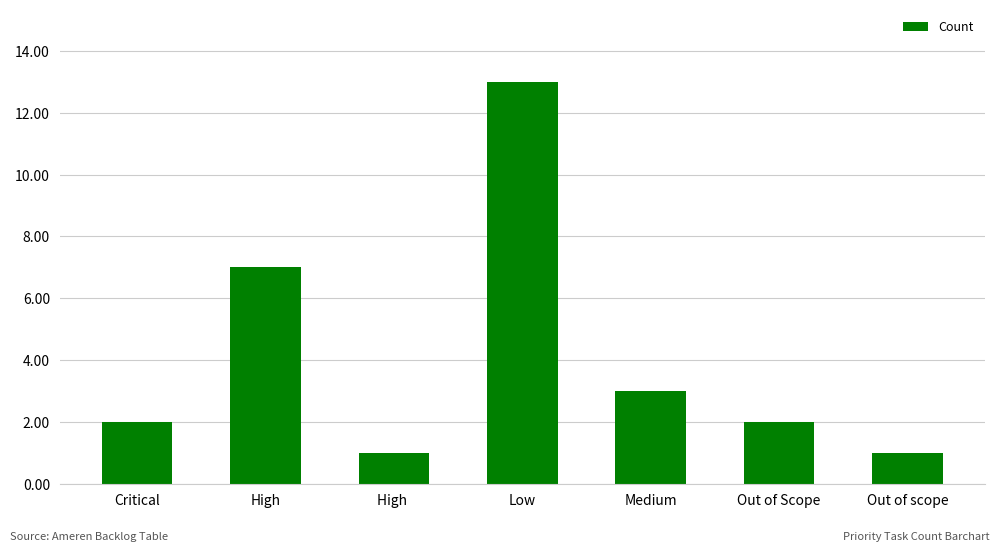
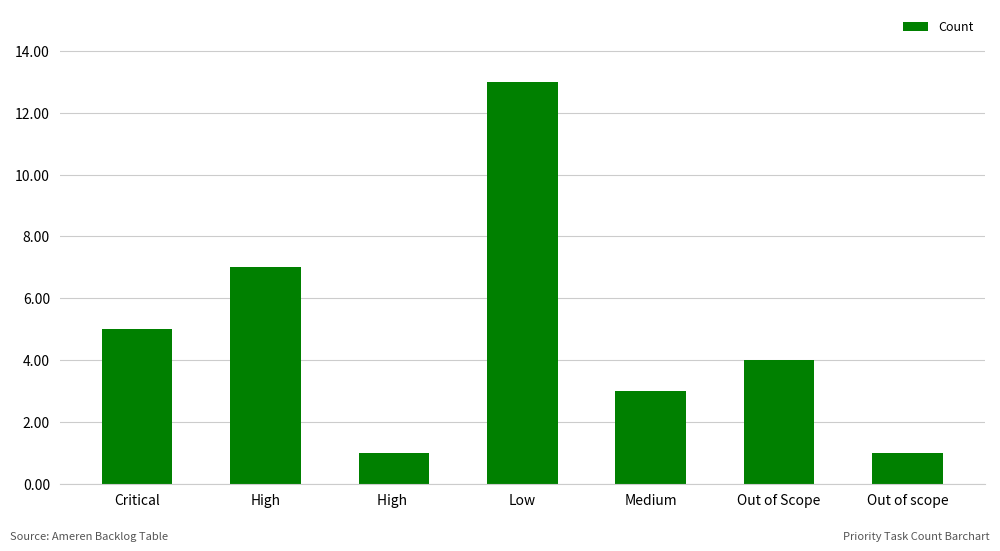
Critical: 2 -> 5
Out of Scope: 2 -> 4
